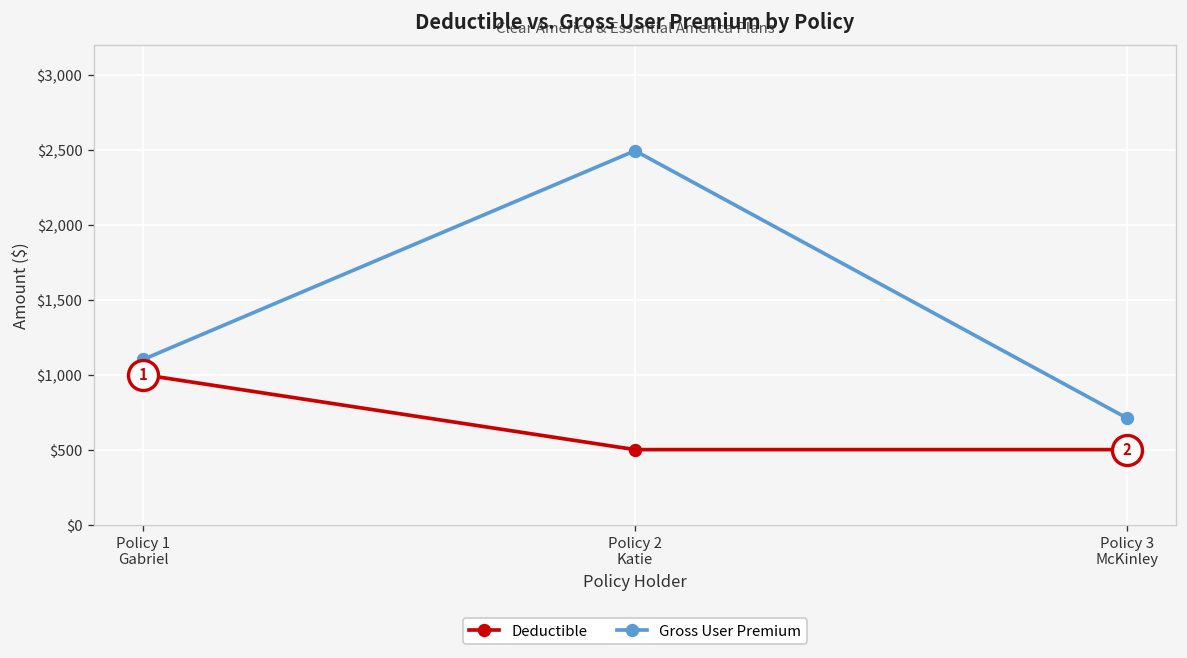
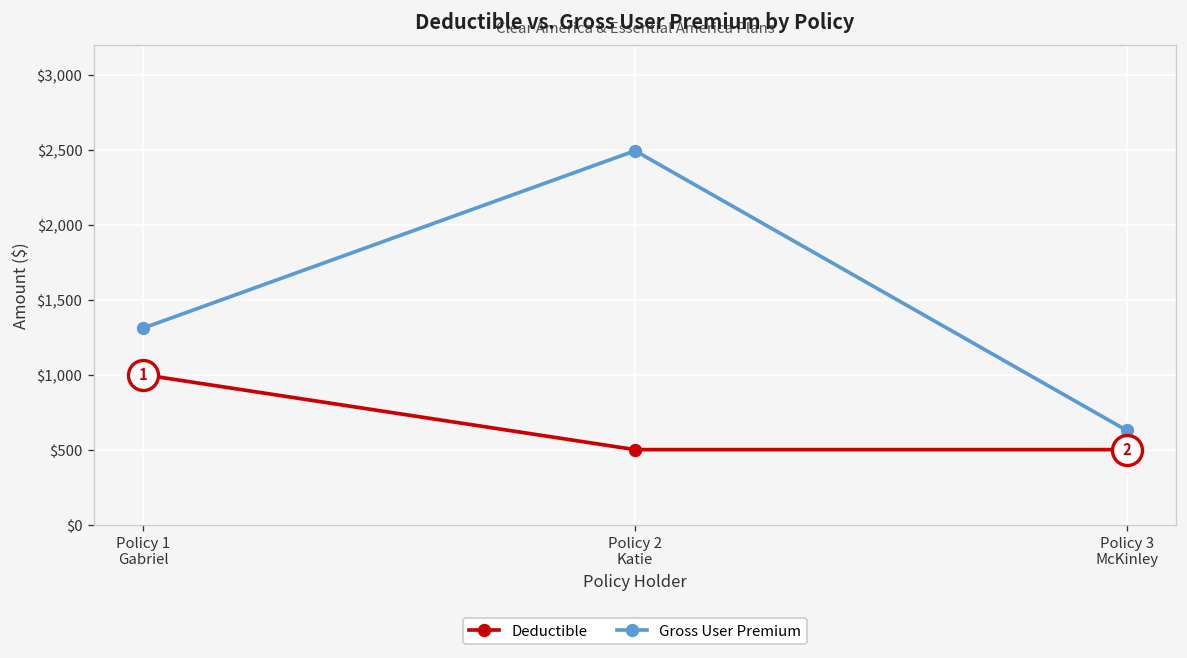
Gross User Premium, Policy 1 Gabriel: $1,100 -> $1,310
Gross User Premium, Policy 3 McKinley: $710 -> $630
